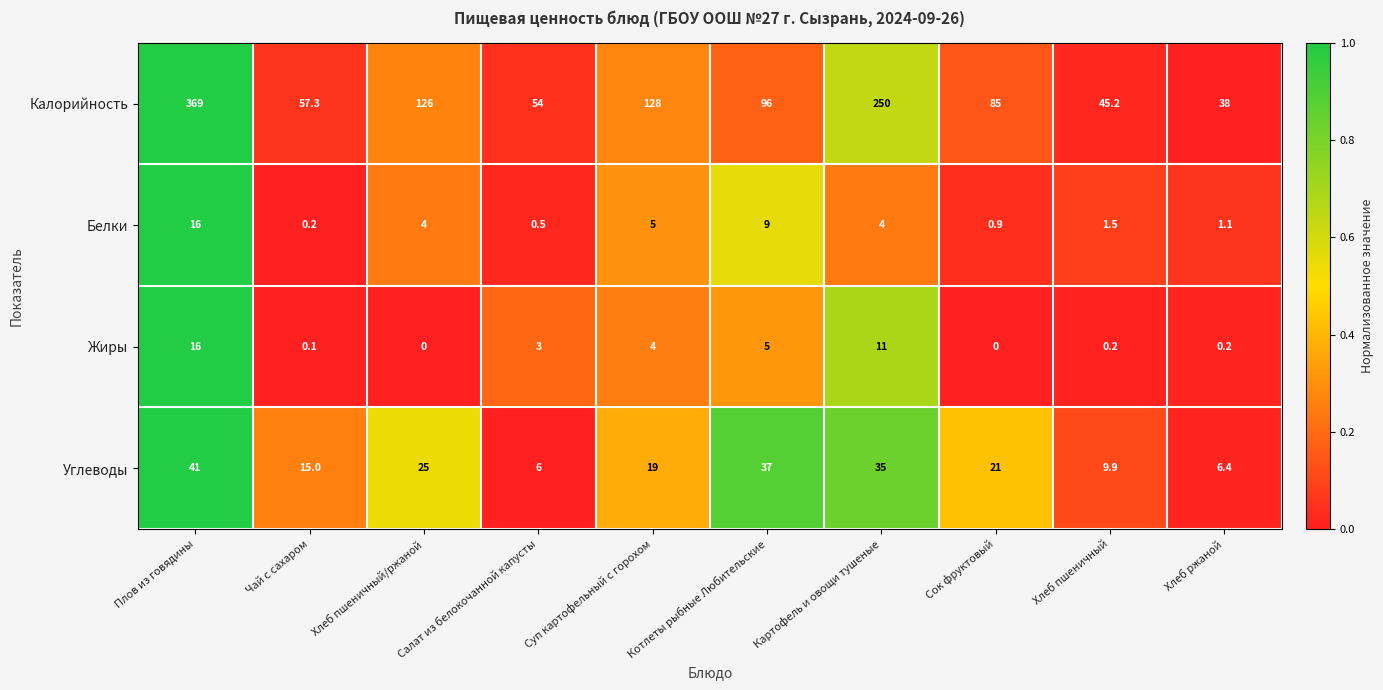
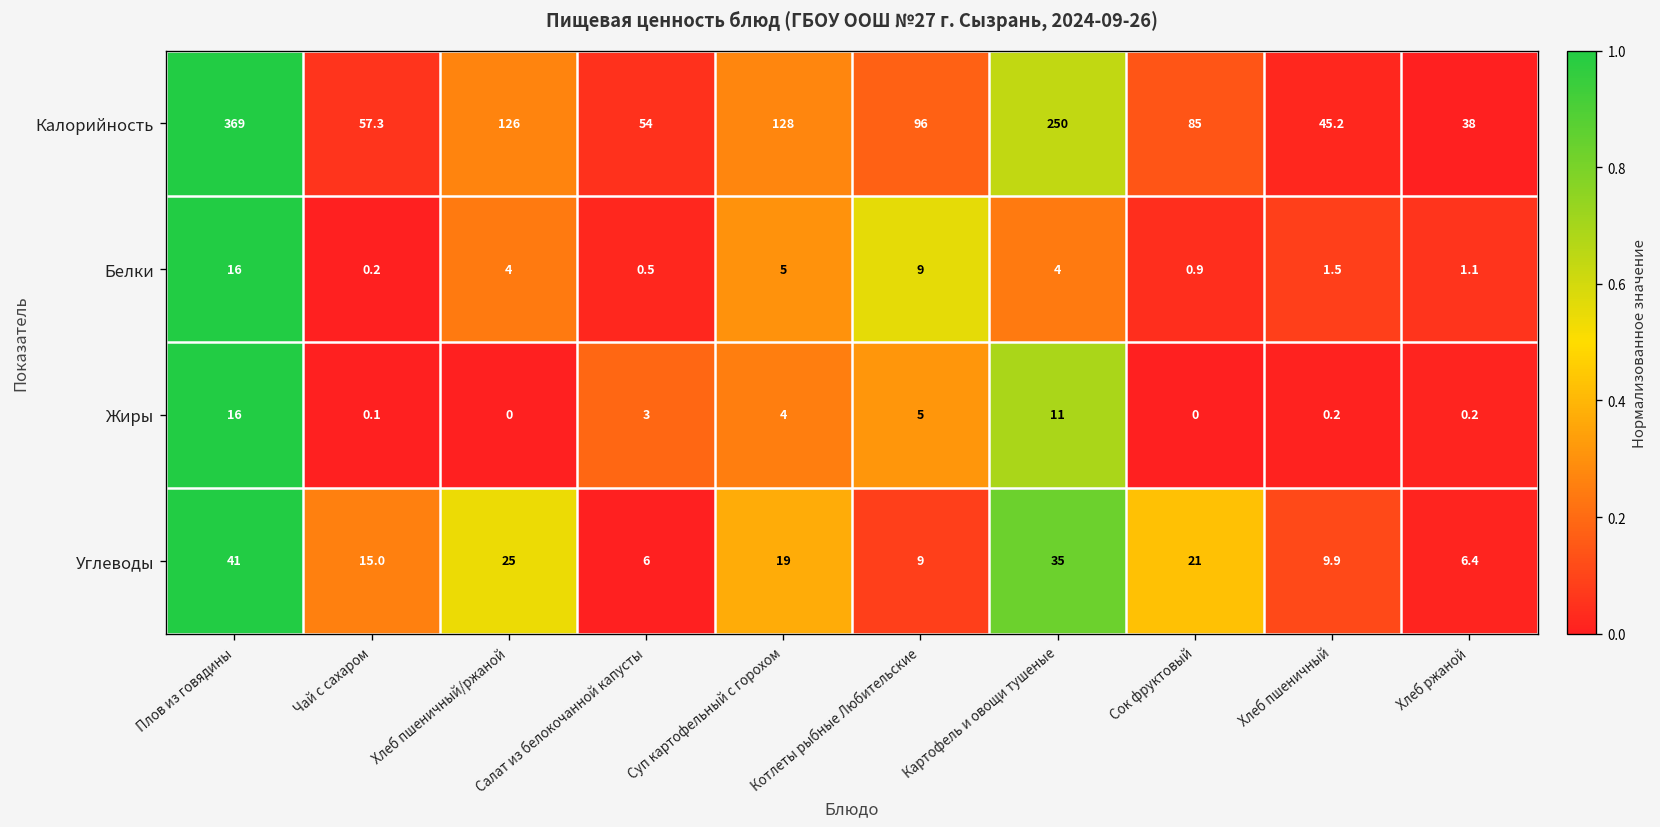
Углеводы, Котлеты рыбные Любительские: 37 -> 9
